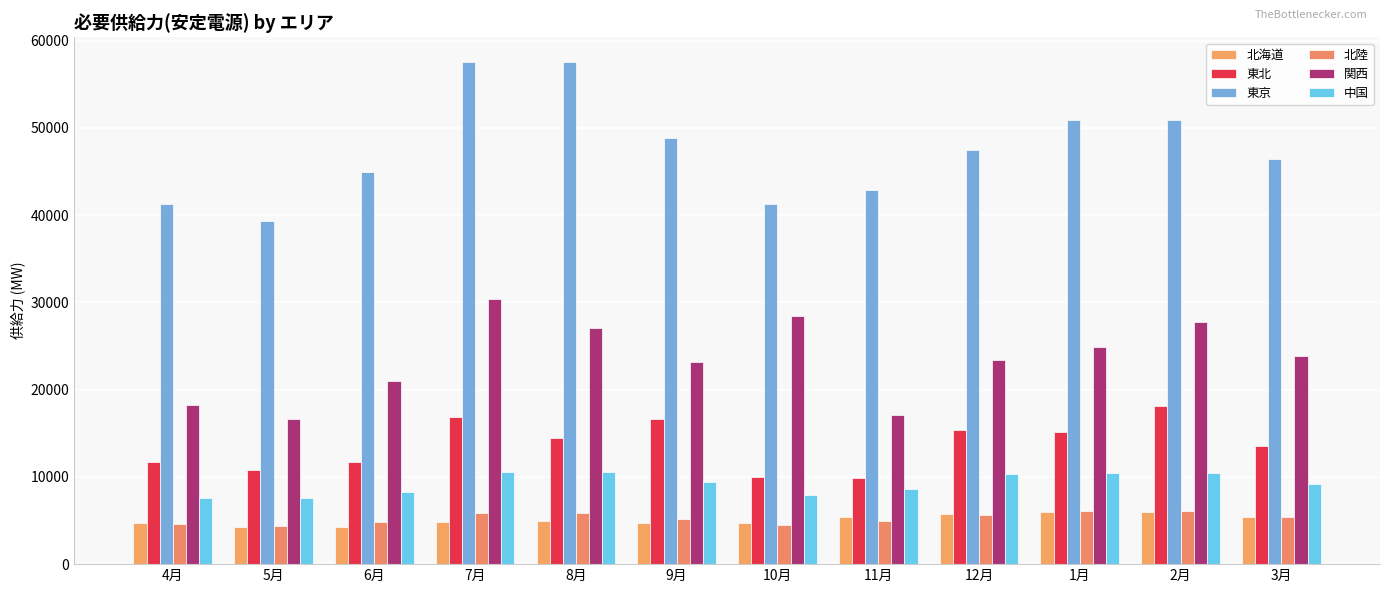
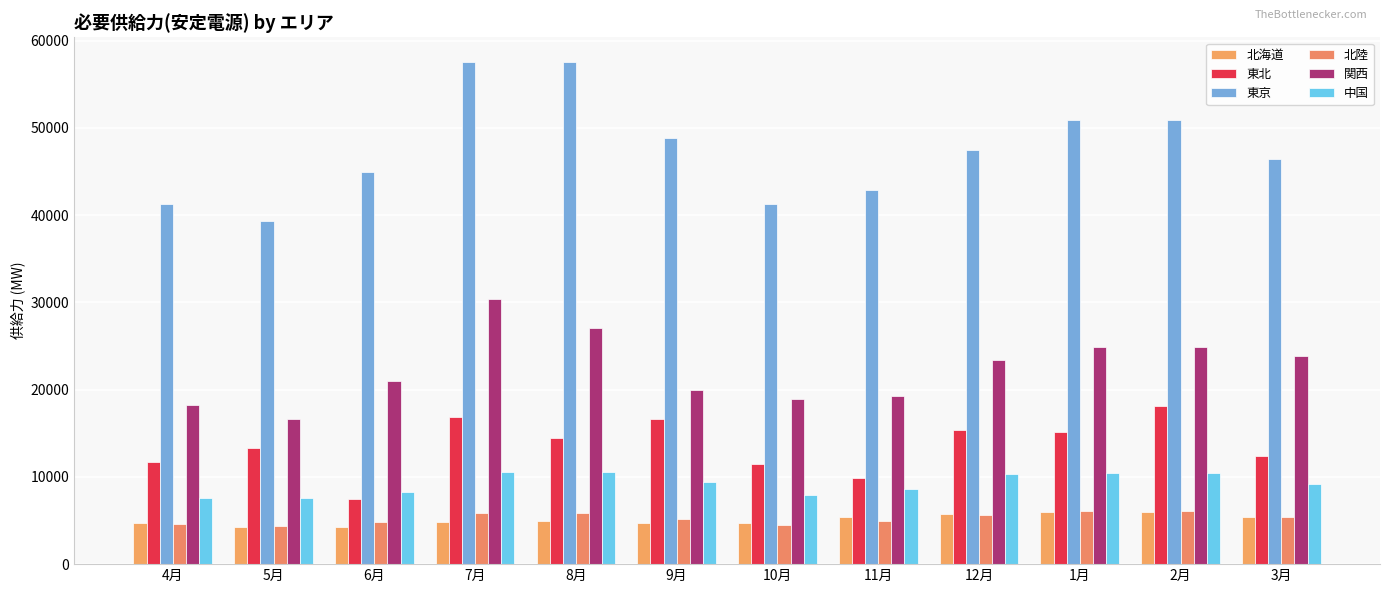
東北, 5月: 11000 -> 13000
東北, 6月: 12000 -> 8000
関西, 9月: 23000 -> 20000
東北, 10月: 10000 -> 11000
関西, 10月: 28000 -> 19000
関西, 11月: 17000 -> 19000
関西, 2月: 28000 -> 25000
東北, 3月: 14000 -> 12000
